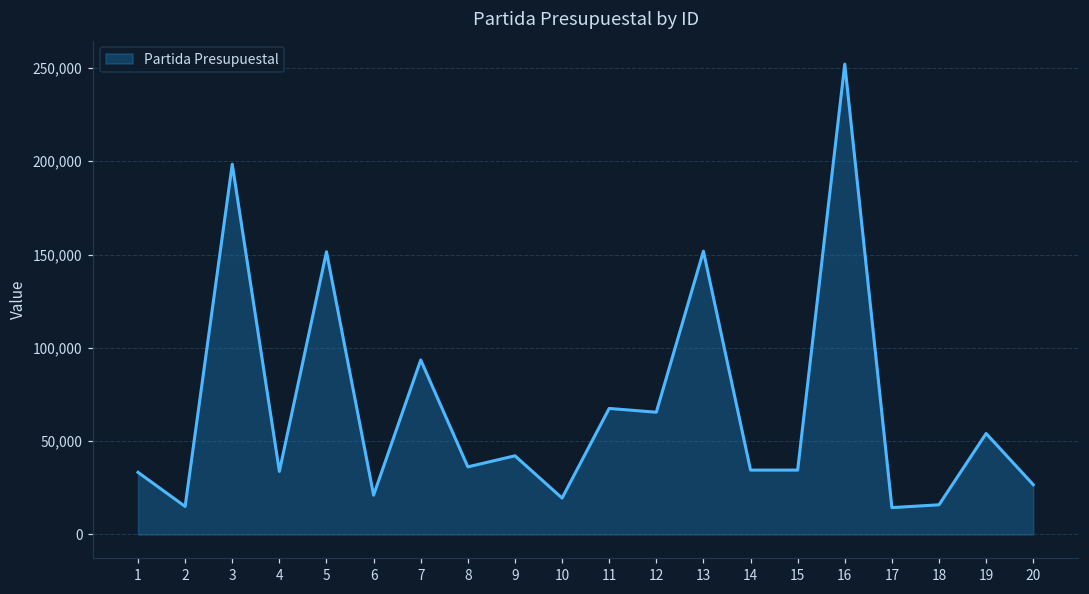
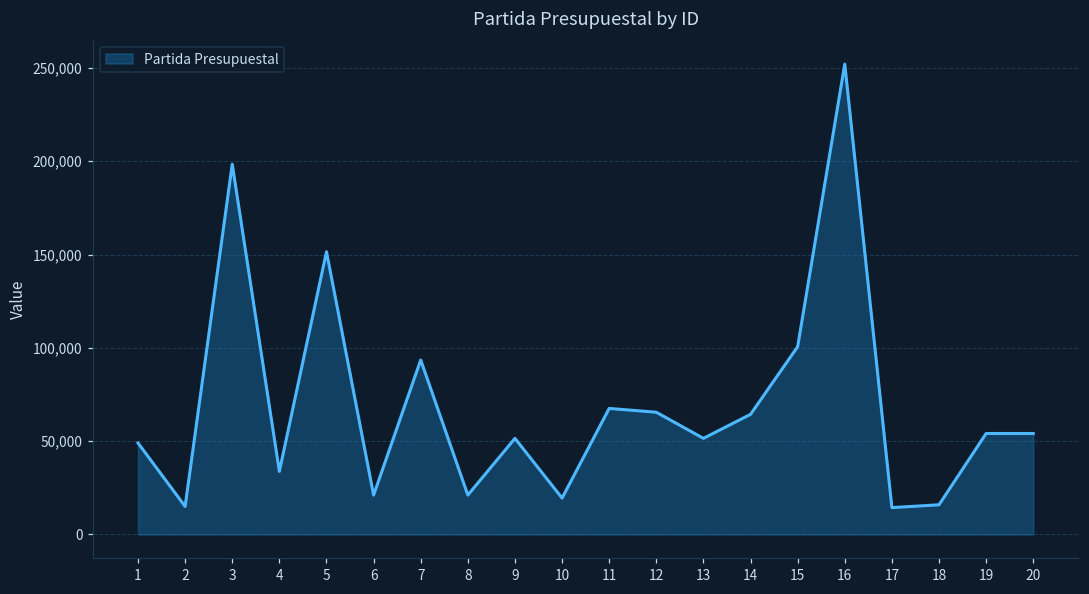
1: 33,000 -> 49,000
8: 36,000 -> 21,000
9: 42,000 -> 52,000
13: 152,000 -> 52,000
14: 35,000 -> 64,000
15: 35,000 -> 101,000
20: 27,000 -> 54,000
